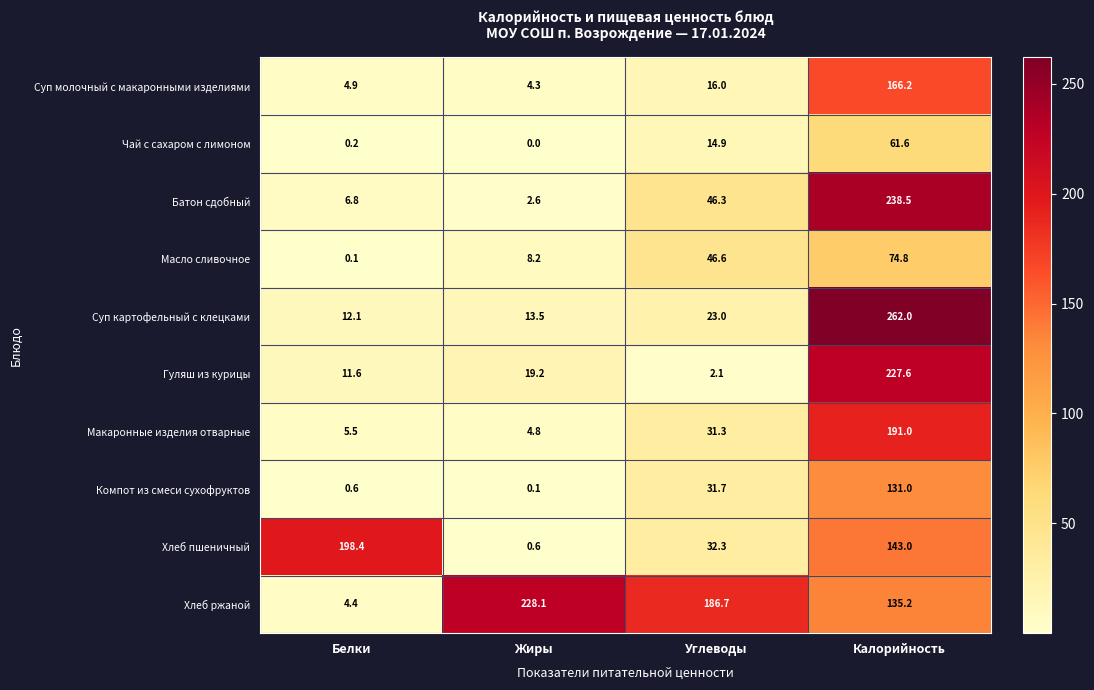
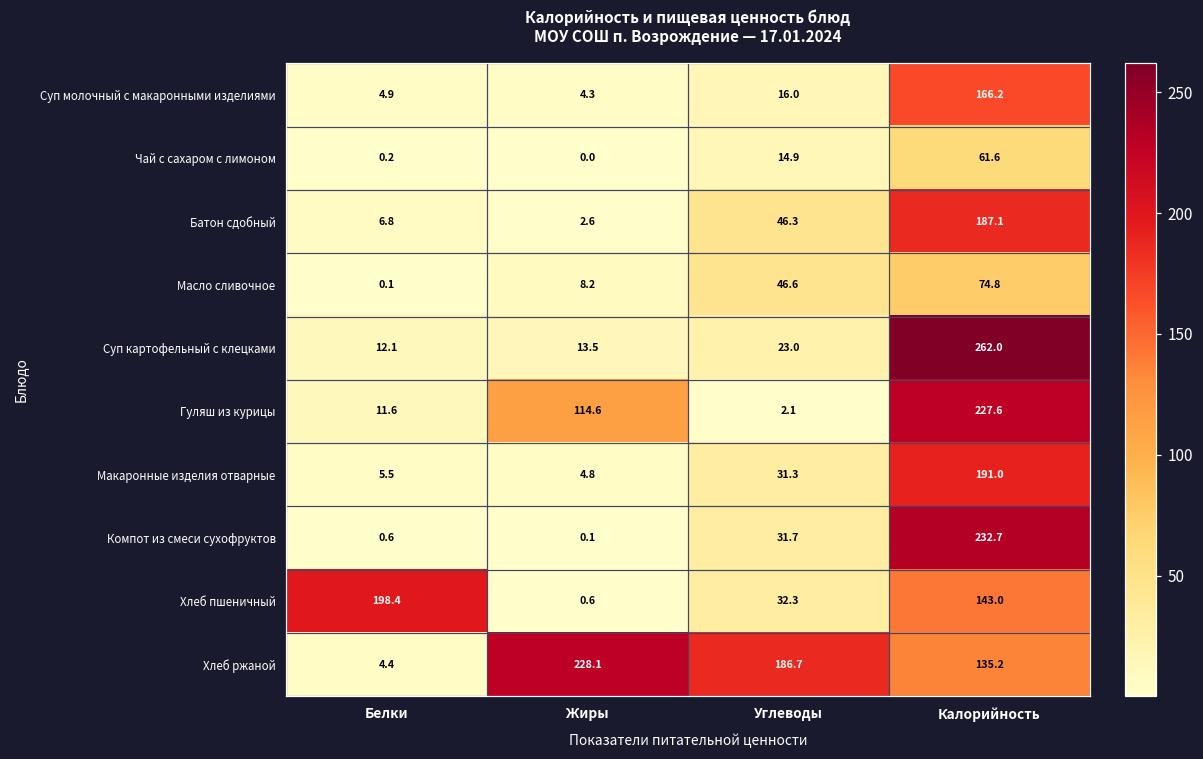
Батон сдобный, Калорийность: 238.5 -> 187.1
Гуляш из курицы, Жиры: 19.2 -> 114.6
Компот из смеси сухофруктов, Калорийность: 131.0 -> 232.7
